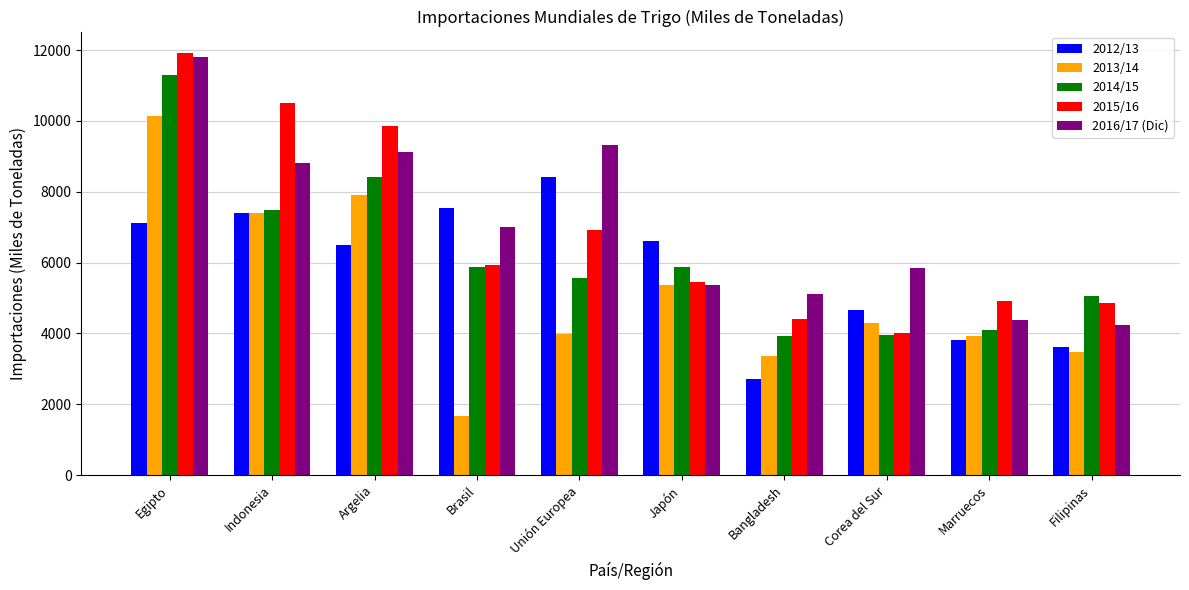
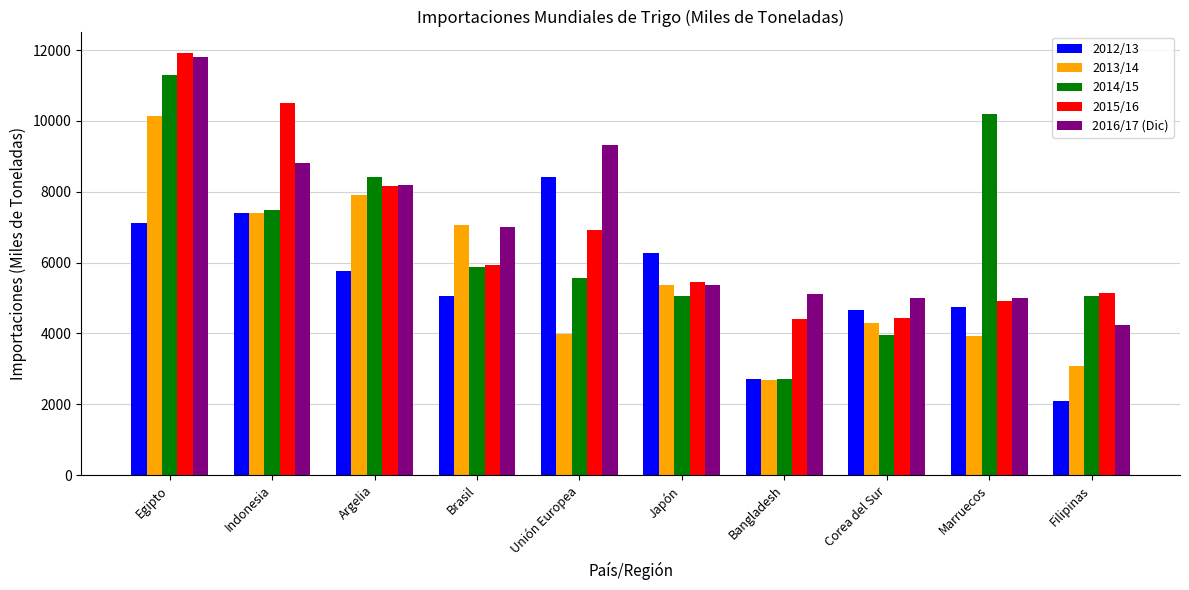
2012/13, Argelia: 6500 -> 5800
2015/16, Argelia: 9900 -> 8200
2016/17 (Dic), Argelia: 9100 -> 8200
2012/13, Brasil: 7500 -> 5100
2013/14, Brasil: 1700 -> 7100
2012/13, Japón: 6600 -> 6300
2014/15, Japón: 5900 -> 5000
2013/14, Bangladesh: 3400 -> 2700
2014/15, Bangladesh: 3900 -> 2700
2015/16, Corea del Sur: 4000 -> 4400
2016/17 (Dic), Corea del Sur: 5800 -> 5000
2012/13, Marruecos: 3800 -> 4700
2014/15, Marruecos: 4100 -> 10200
2016/17 (Dic), Marruecos: 4400 -> 5000
2012/13, Filipinas: 3600 -> 2100
2013/14, Filipinas: 3500 -> 3100
2015/16, Filipinas: 4900 -> 5100
